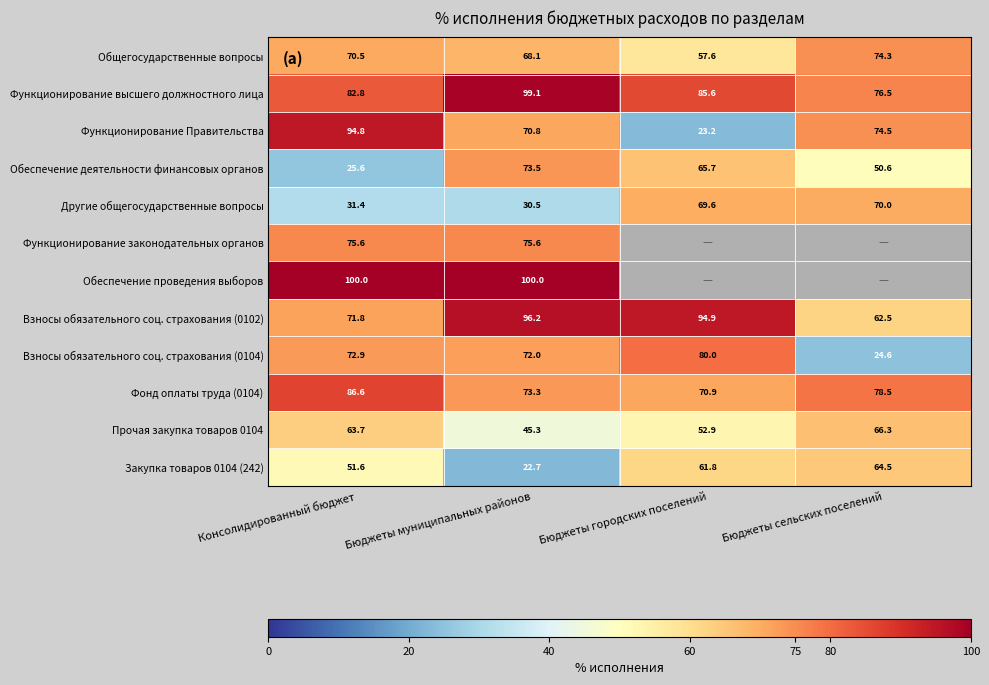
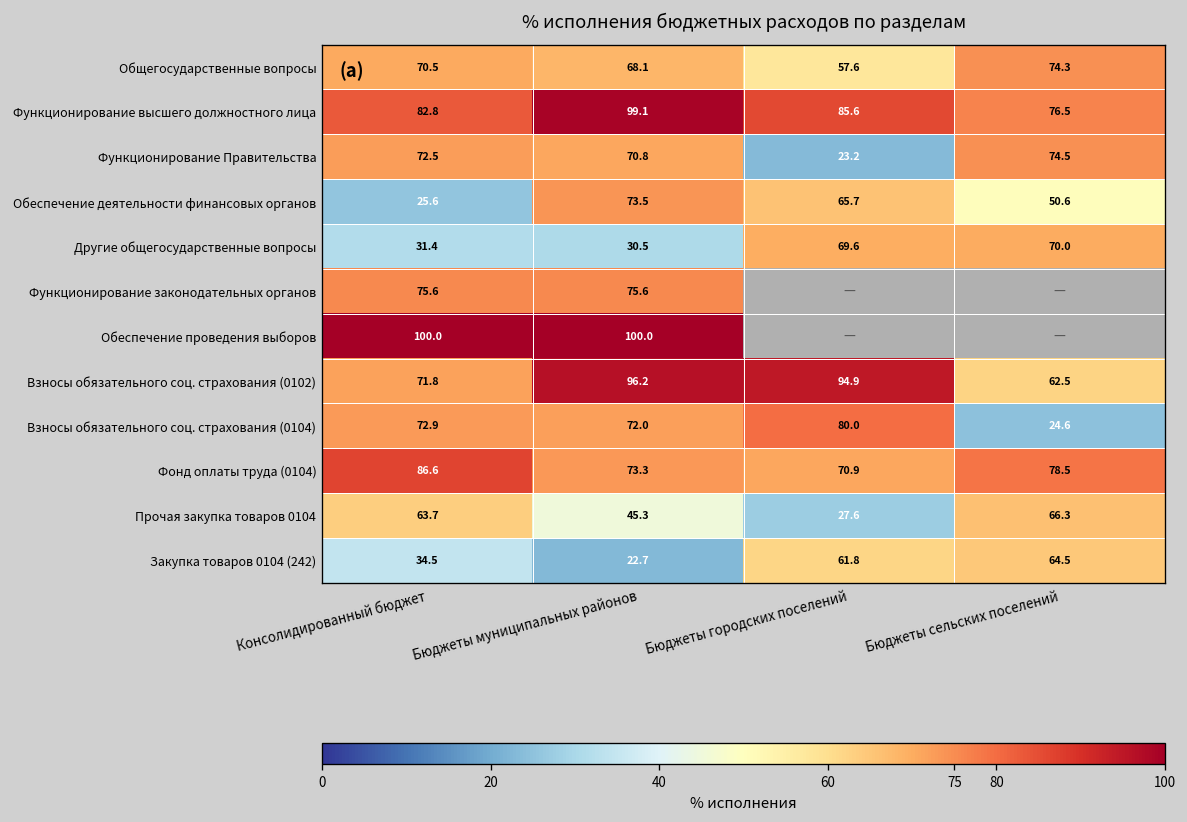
Функционирование Правительства, Консолидированный бюджет: 94.8 -> 72.5
Прочая закупка товаров 0104, Бюджеты городских поселений: 52.9 -> 27.6
Закупка товаров 0104 (242), Консолидированный бюджет: 51.6 -> 34.5
